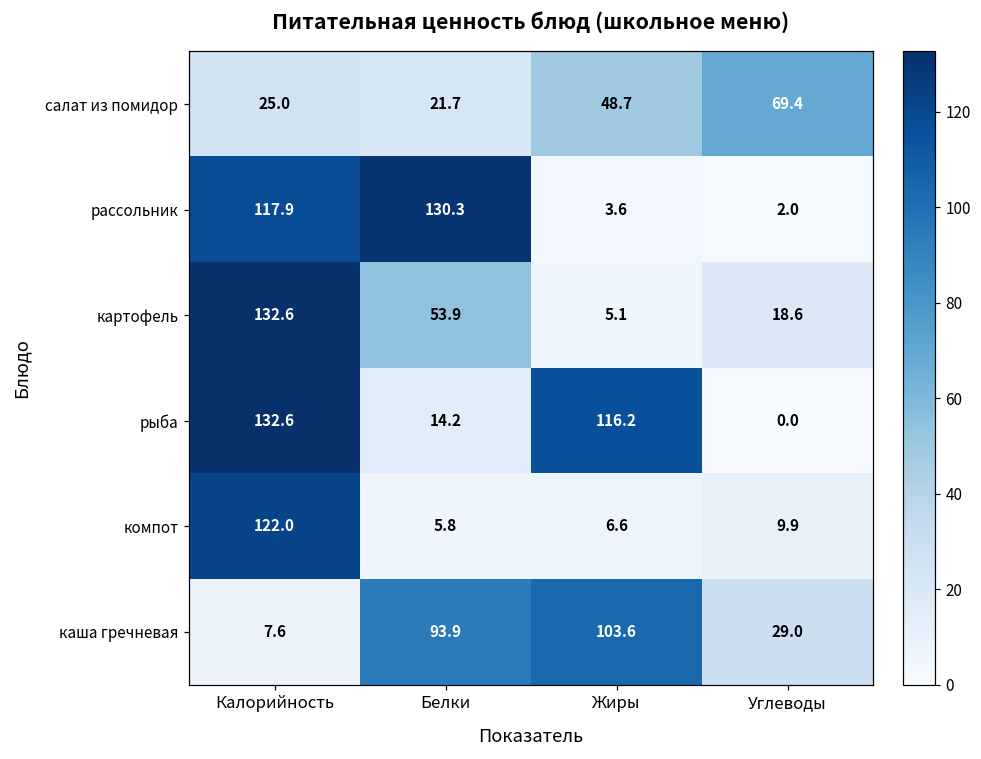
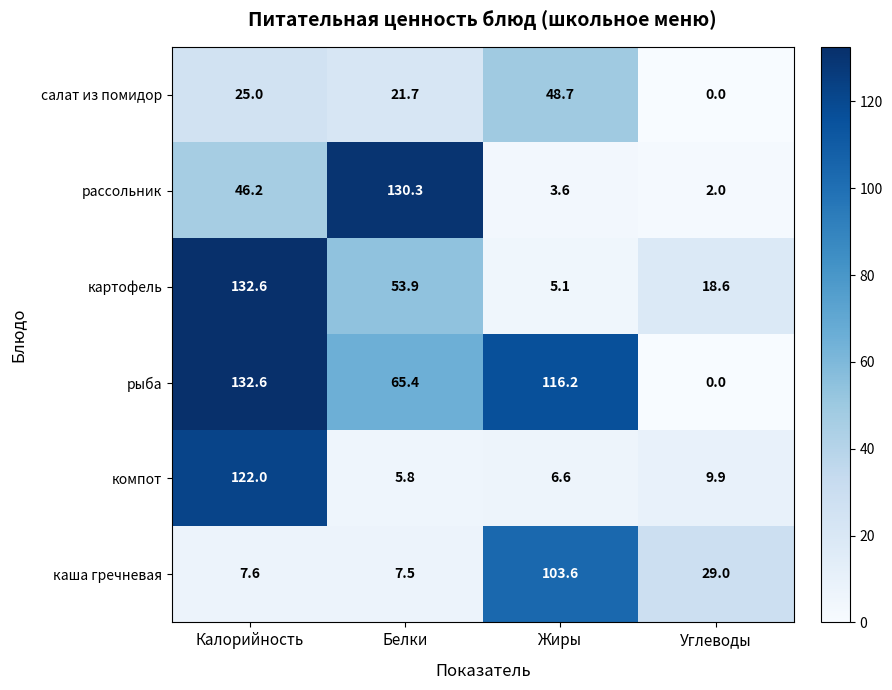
салат из помидор, Углеводы: 69.4 -> 0.0
рассольник, Калорийность: 117.9 -> 46.2
рыба, Белки: 14.2 -> 65.4
каша гречневая, Белки: 93.9 -> 7.5
